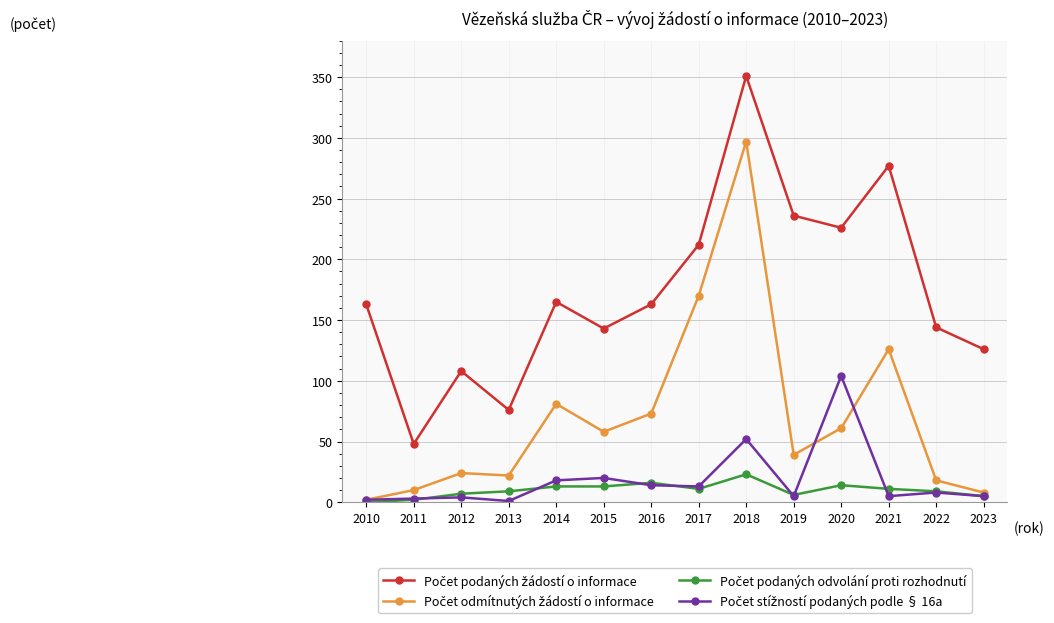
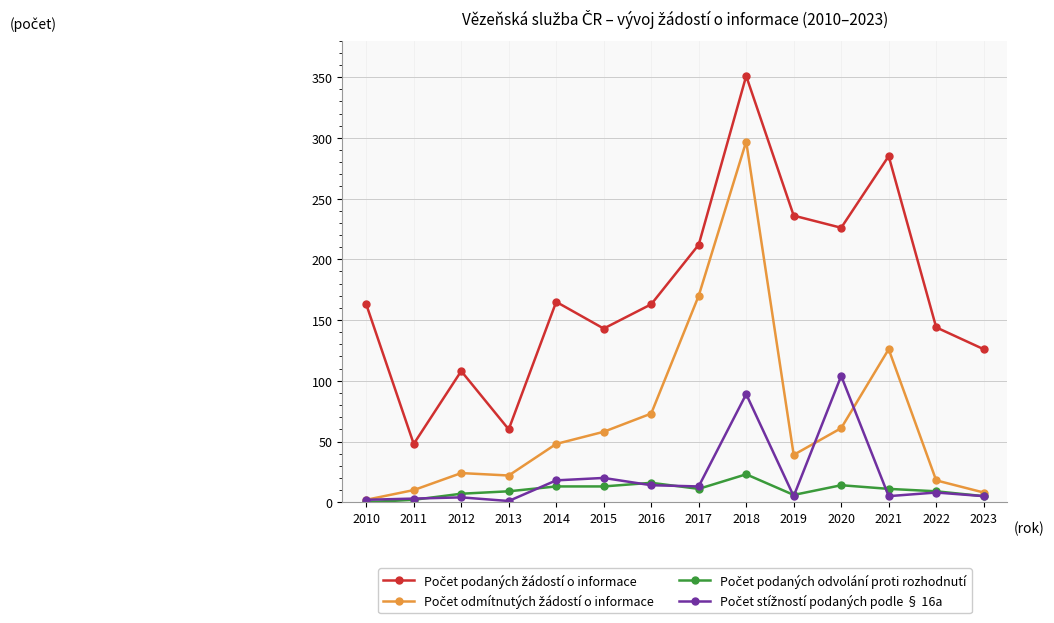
Počet podaných žádostí o informace, 2013: 76 -> 60
Počet odmítnutých žádostí o informace, 2014: 81 -> 48
Počet stížností podaných podle § 16a, 2018: 52 -> 89
Počet podaných žádostí o informace, 2021: 277 -> 285
